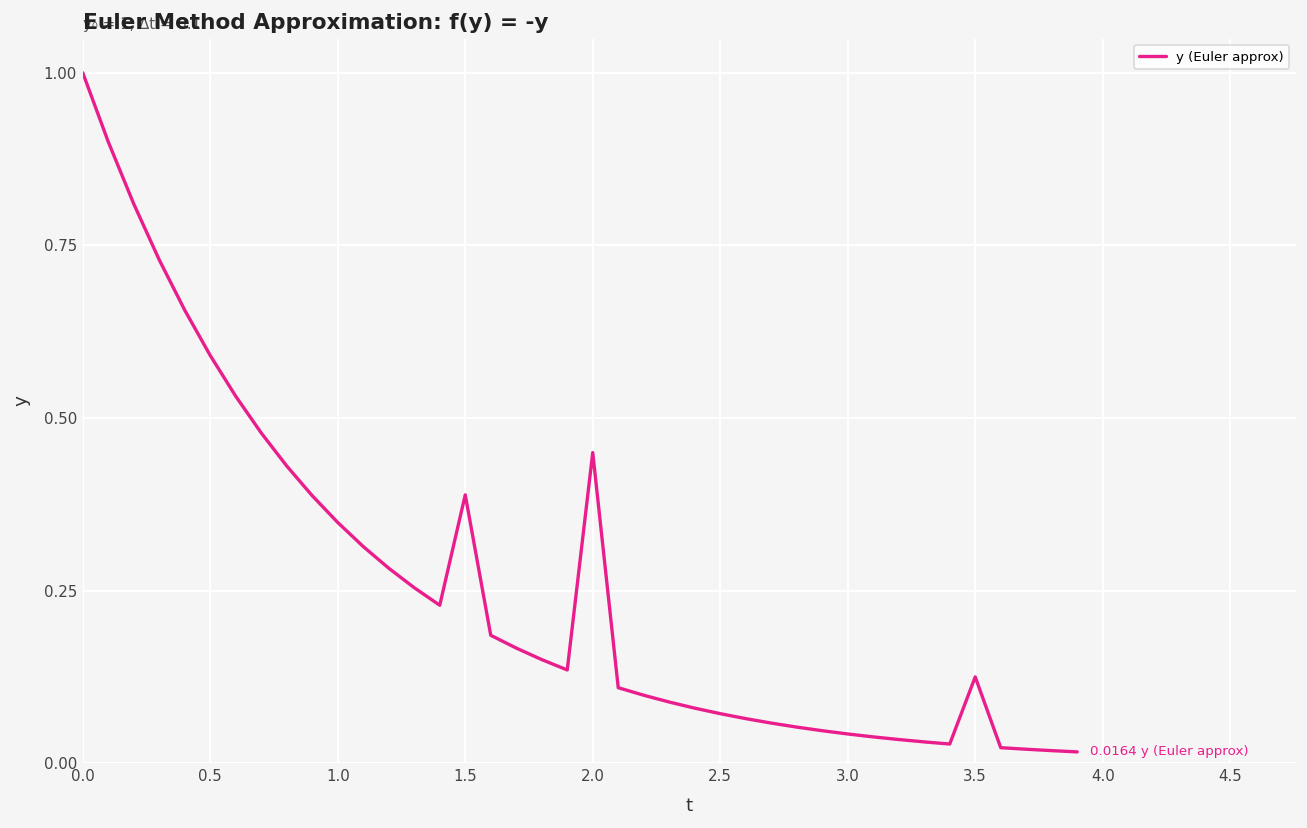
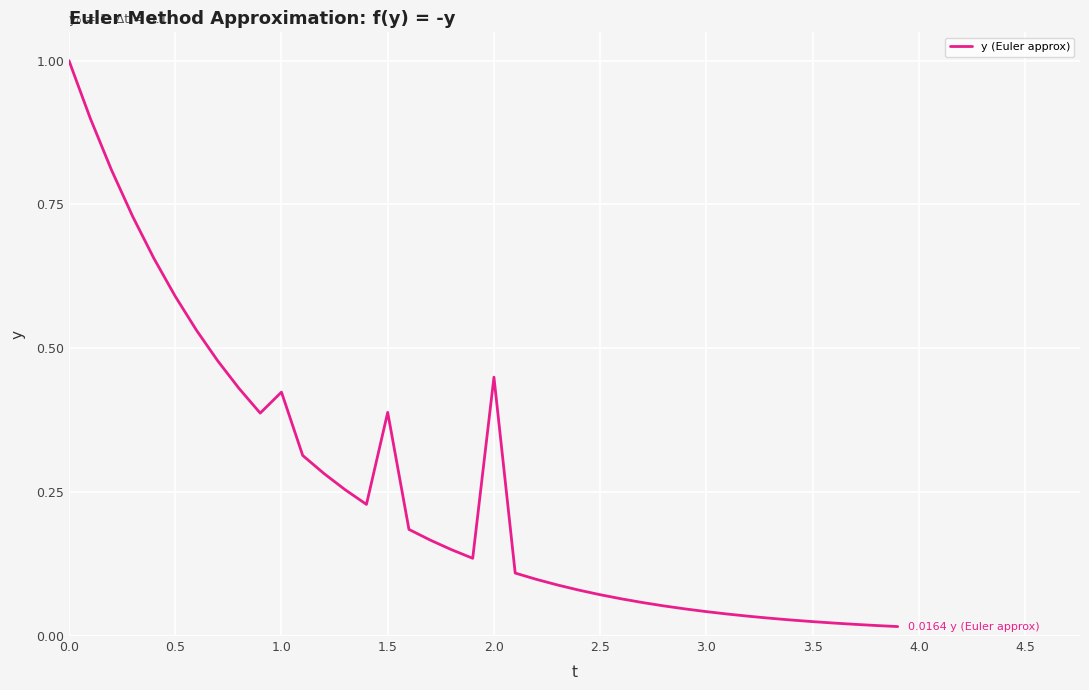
1.0: 0.35 -> 0.42
3.5: 0.13 -> 0.03
